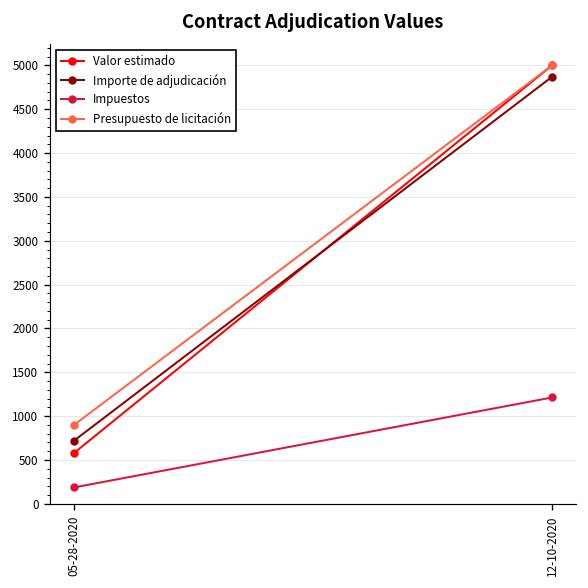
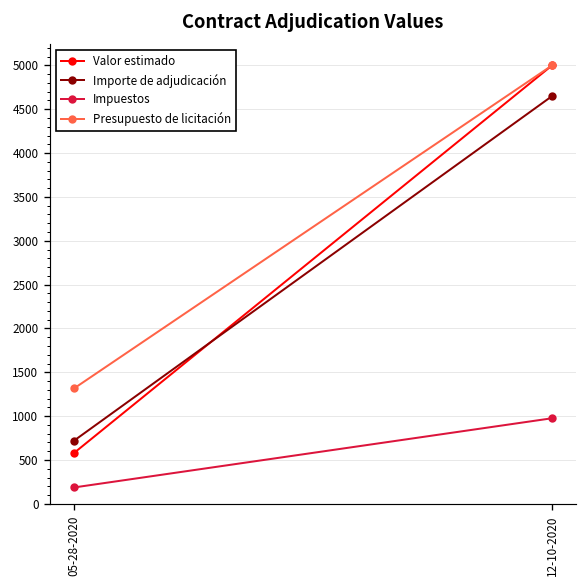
Presupuesto de licitación, 05-28-2020: 900 -> 1300
Importe de adjudicación, 12-10-2020: 4900 -> 4700
Impuestos, 12-10-2020: 1200 -> 1000
